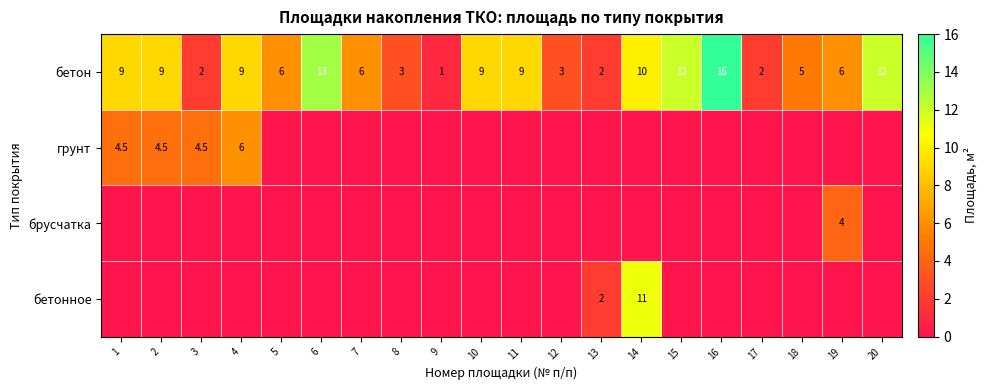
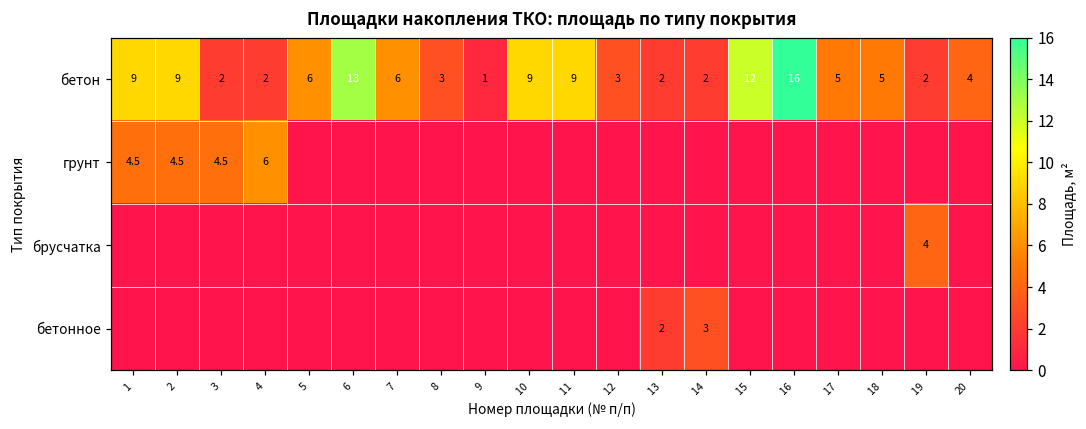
бетон, 4: 9 -> 2
бетон, 14: 10 -> 2
бетон, 17: 2 -> 5
бетон, 19: 6 -> 2
бетон, 20: 12 -> 4
бетонное, 14: 11 -> 3
